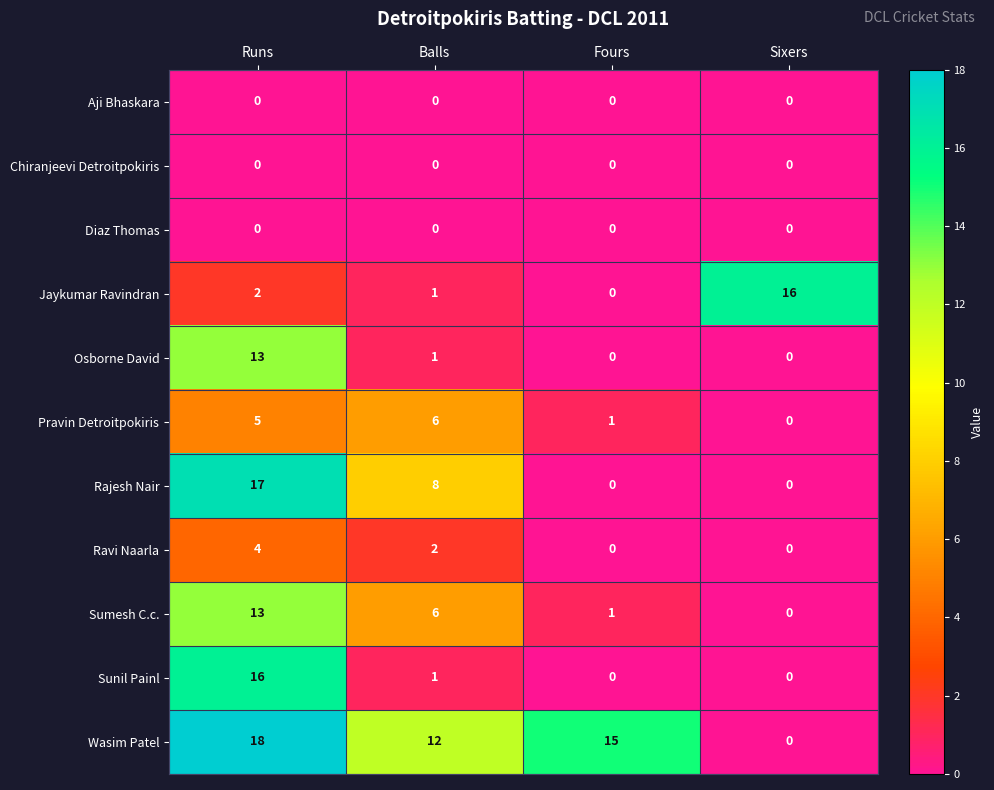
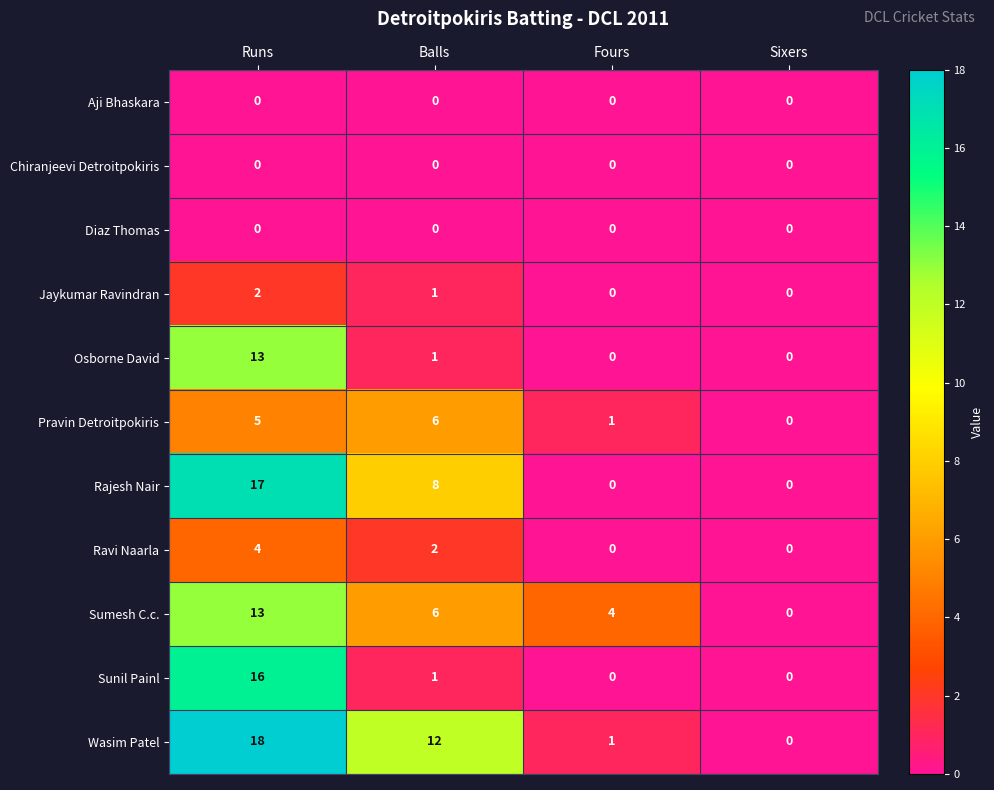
Jaykumar Ravindran, Sixers: 16 -> 0
Sumesh C.c., Fours: 1 -> 4
Wasim Patel, Fours: 15 -> 1
